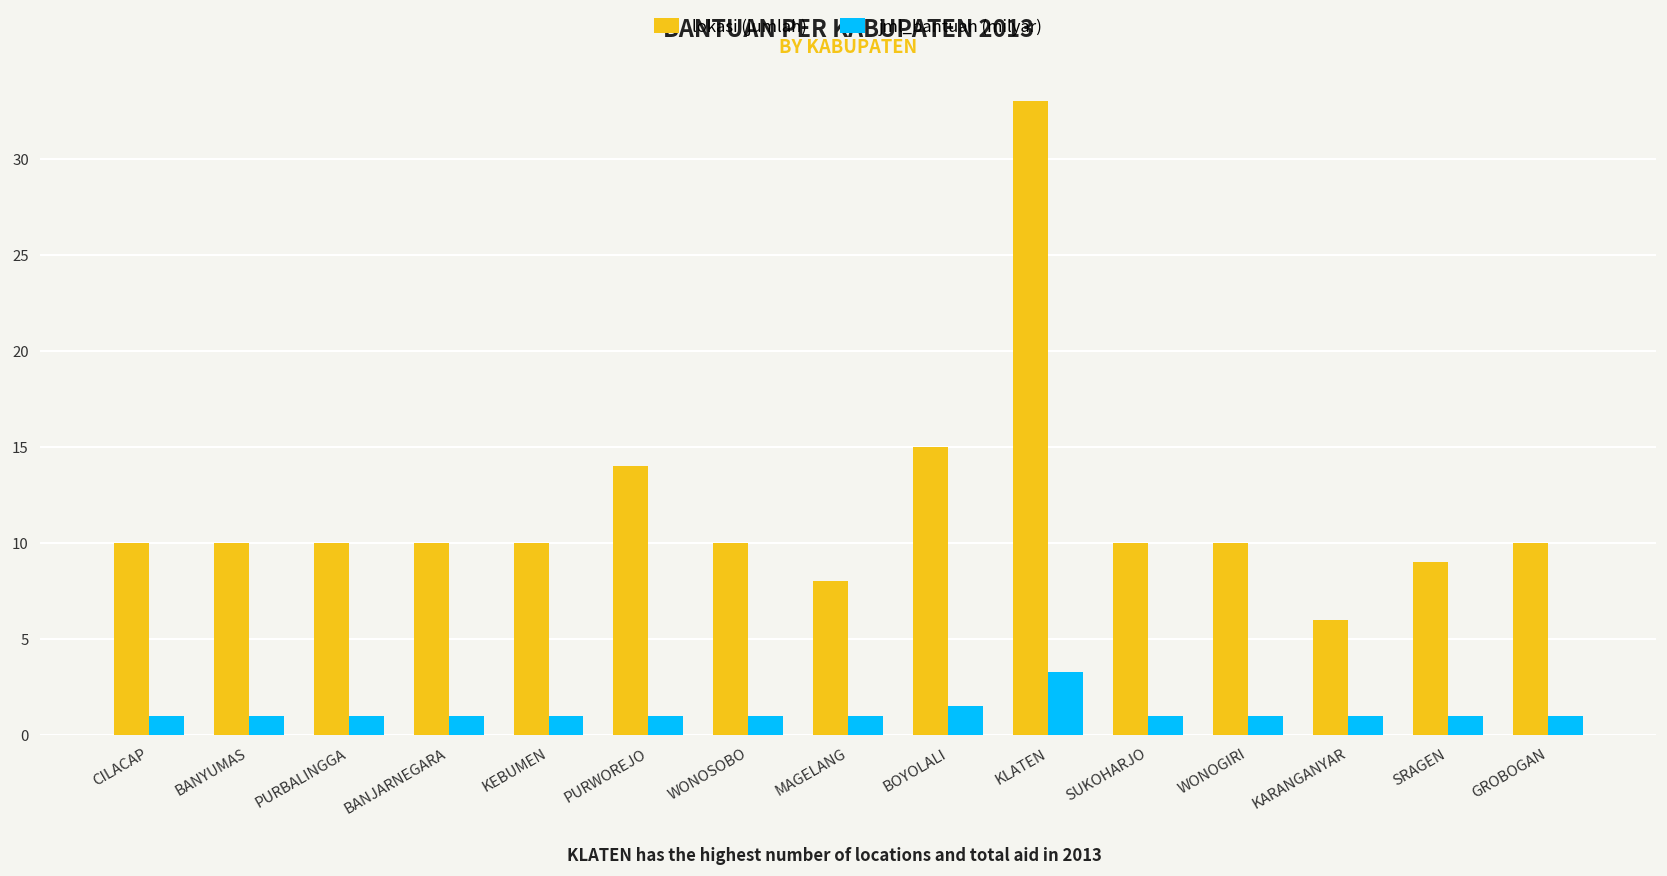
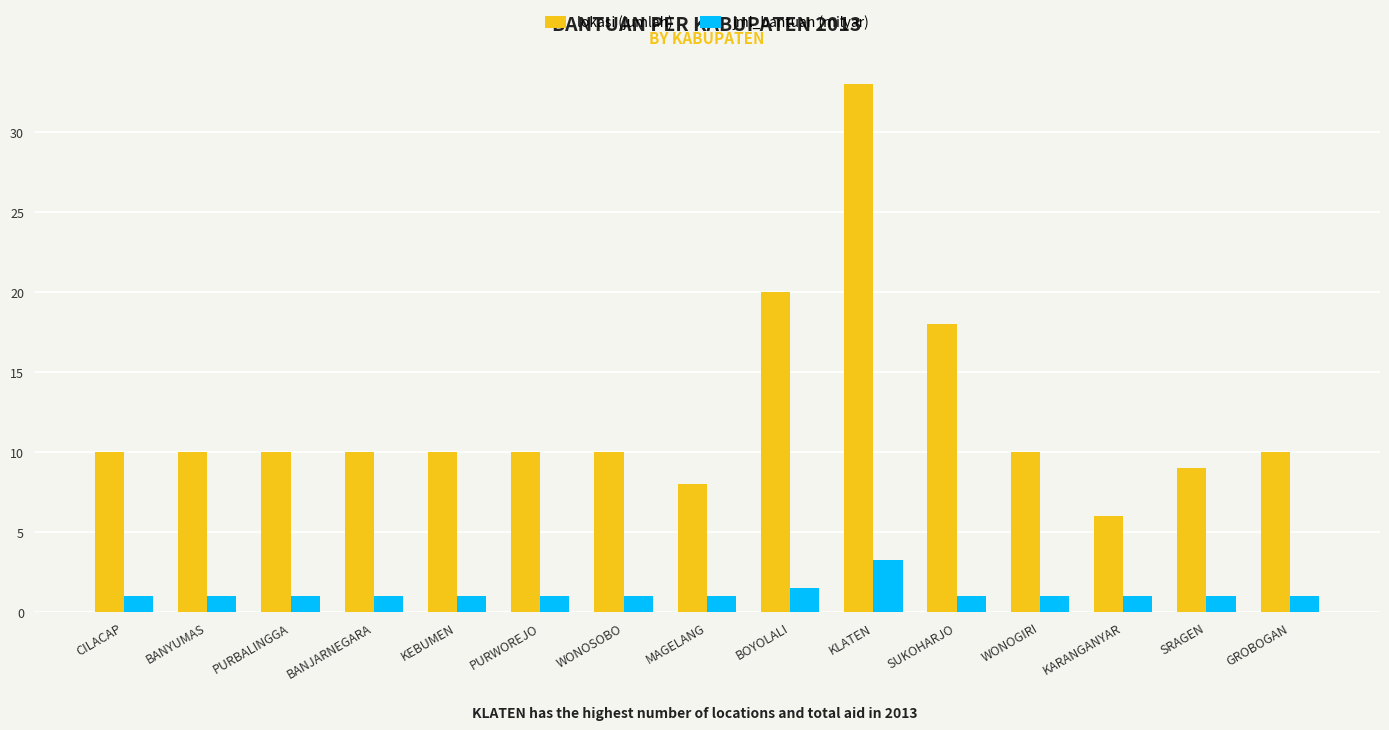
lokasi (jumlah), PURWOREJO: 14 -> 10
lokasi (jumlah), BOYOLALI: 15 -> 20
lokasi (jumlah), SUKOHARJO: 10 -> 18
